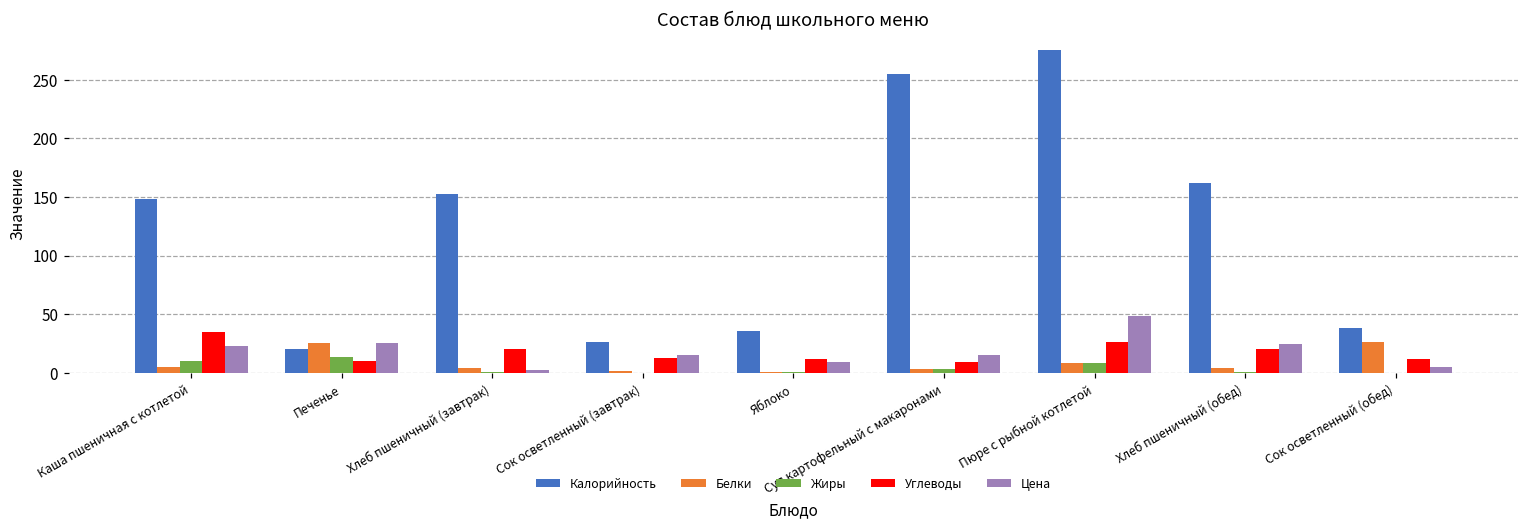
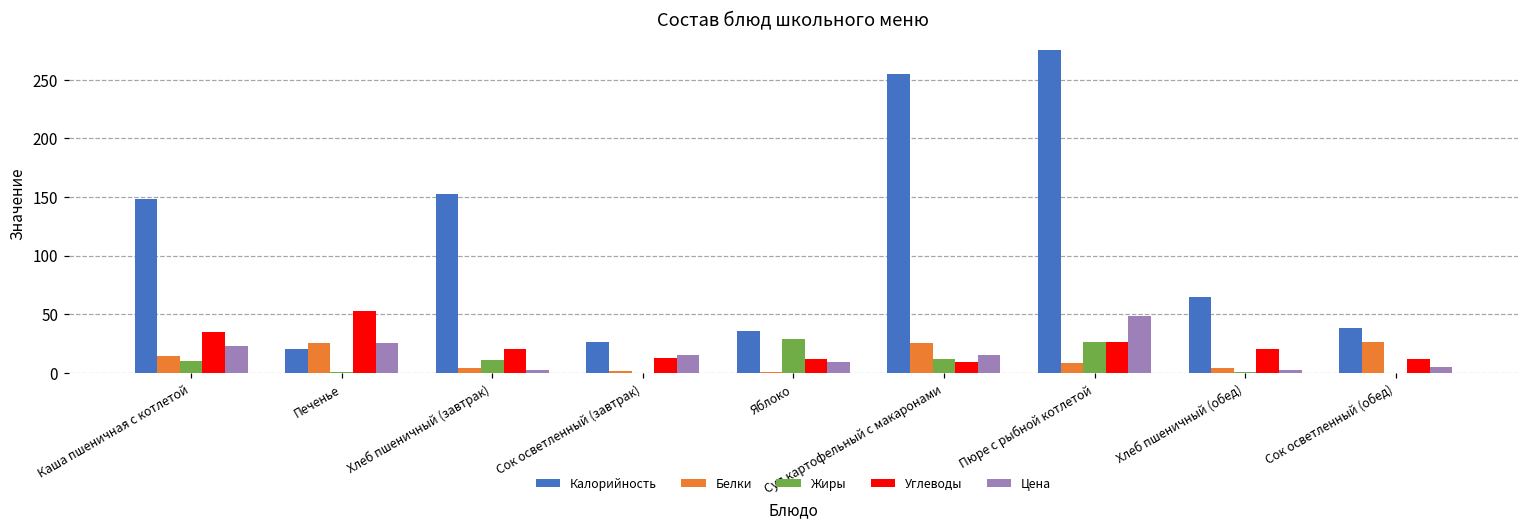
Белки, Каша пшеничная с котлетой: 5 -> 14
Жиры, Печенье: 13 -> 1
Углеводы, Печенье: 10 -> 53
Жиры, Хлеб пшеничный (завтрак): 0 -> 11
Жиры, Яблоко: 1 -> 28
Белки, Суп картофельный с макаронами: 3 -> 26
Жиры, Суп картофельный с макаронами: 3 -> 12
Жиры, Пюре с рыбной котлетой: 8 -> 26
Калорийность, Хлеб пшеничный (обед): 162 -> 64
Цена, Хлеб пшеничный (обед): 25 -> 2
